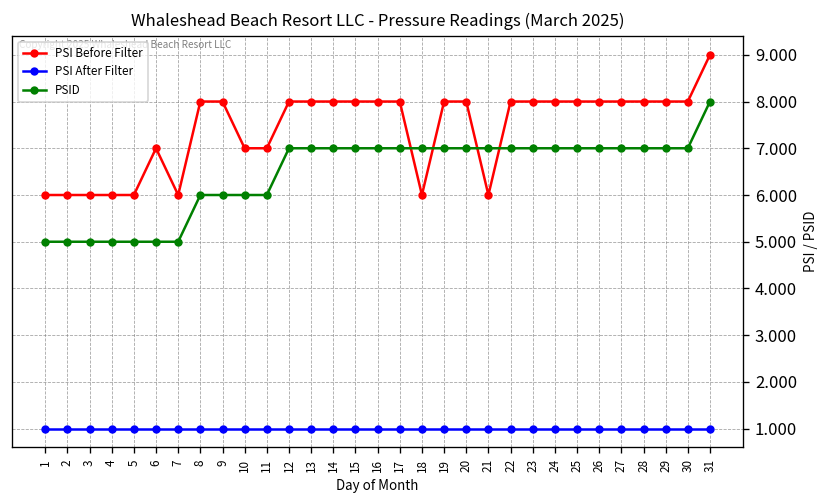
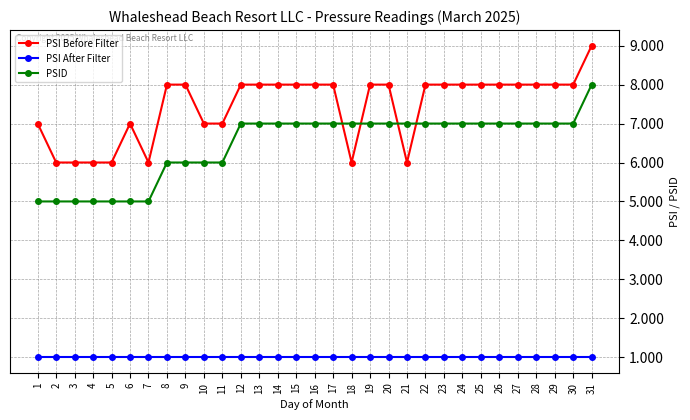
PSI Before Filter, 1: 6 -> 7
